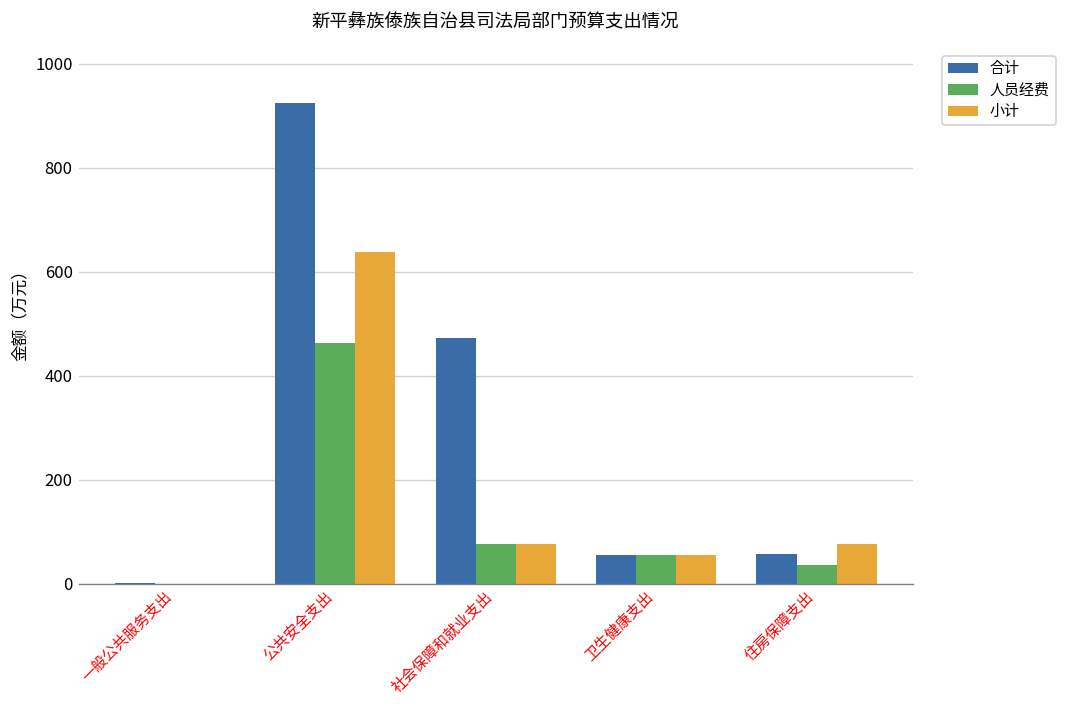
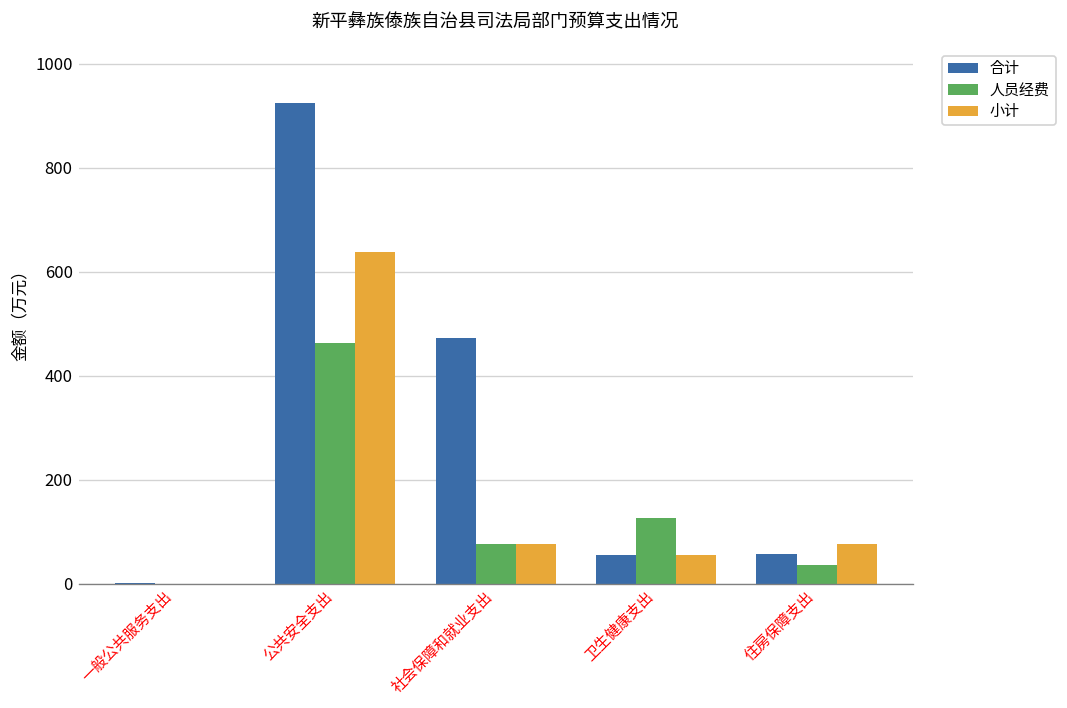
人员经费, 卫生健康支出: 60 -> 130
